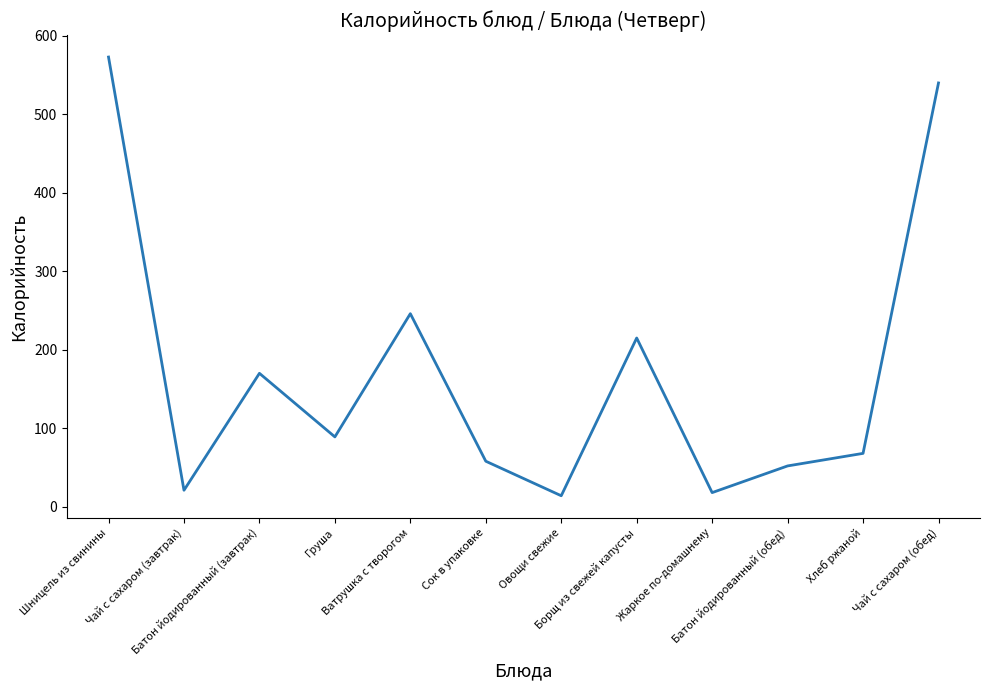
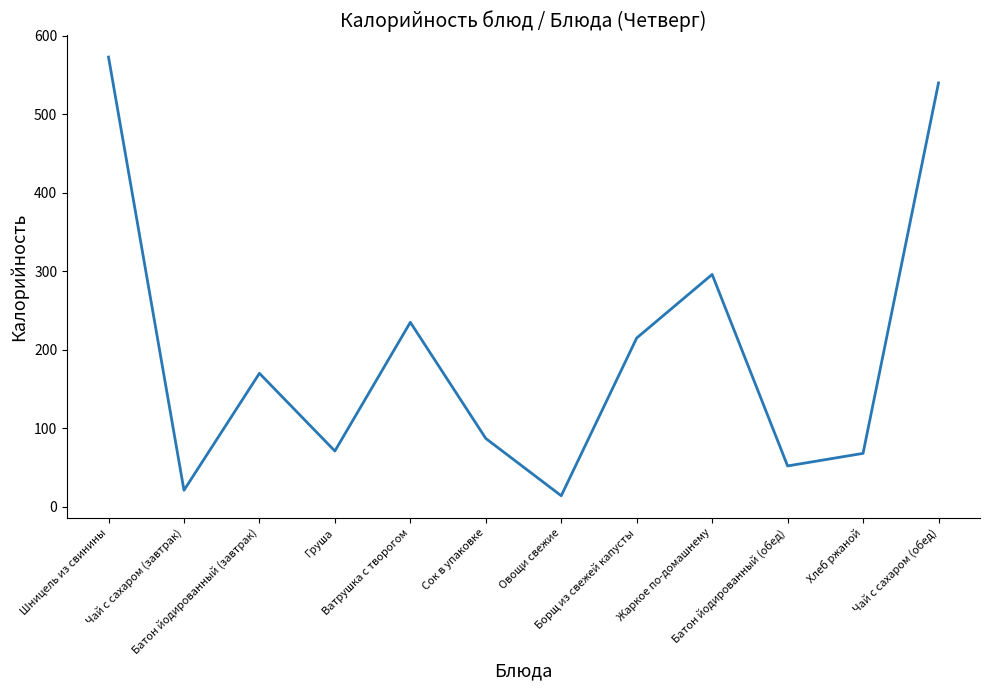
Груша: 90 -> 70
Ватрушка с творогом: 250 -> 240
Сок в упаковке: 60 -> 90
Жаркое по-домашнему: 20 -> 300
